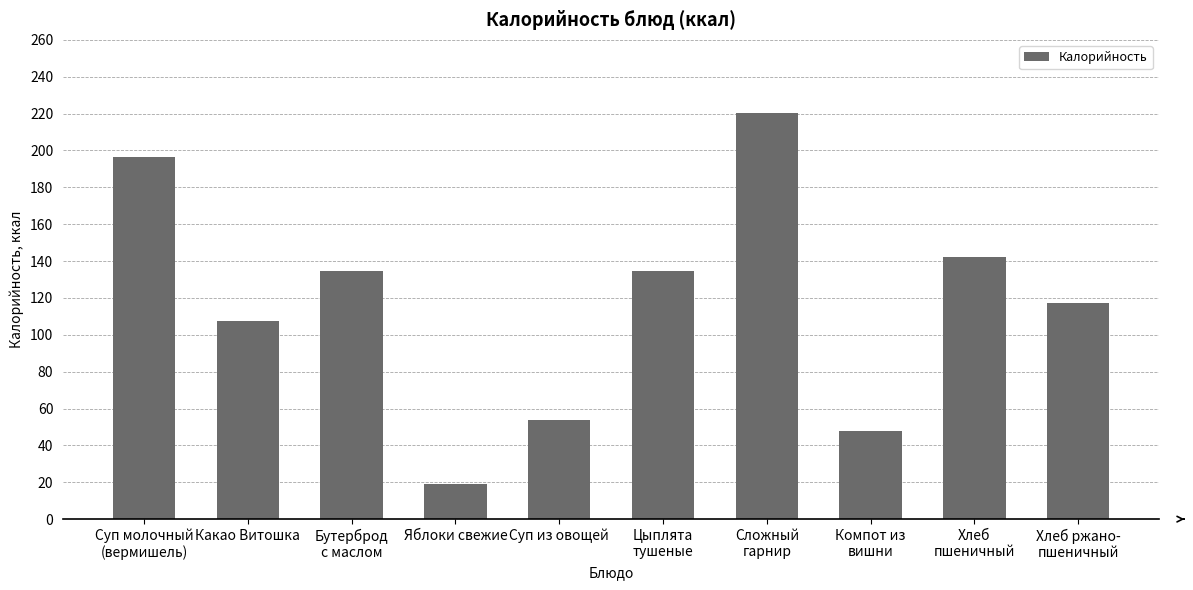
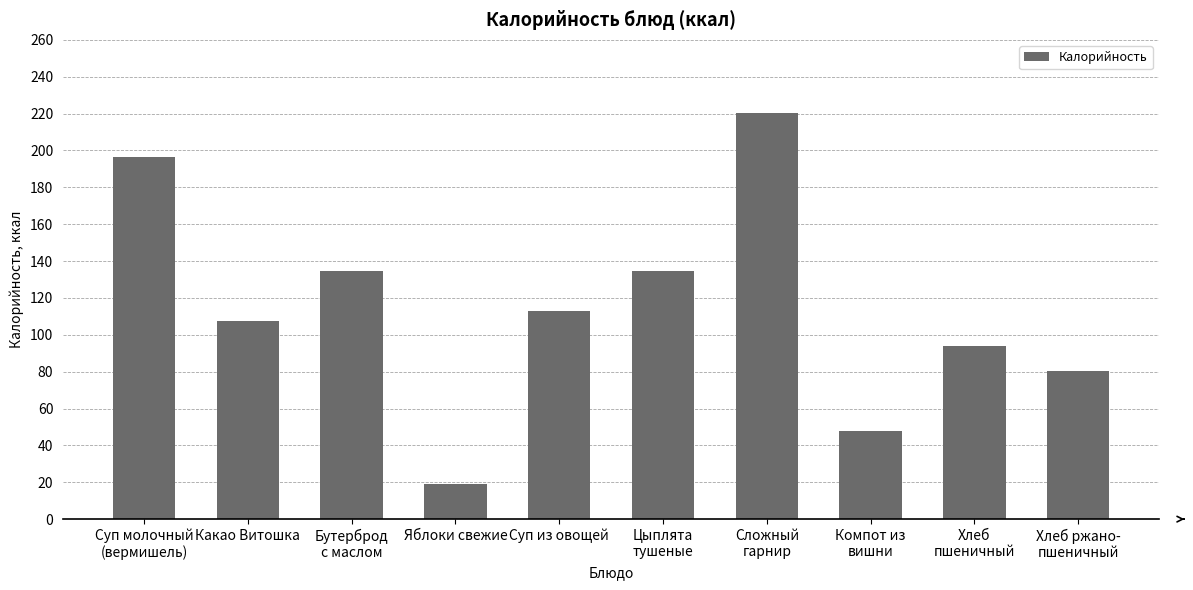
Суп из овощей: 54 -> 113
Хлеб пшеничный: 142 -> 94
Хлеб ржано- пшеничный: 117 -> 80
